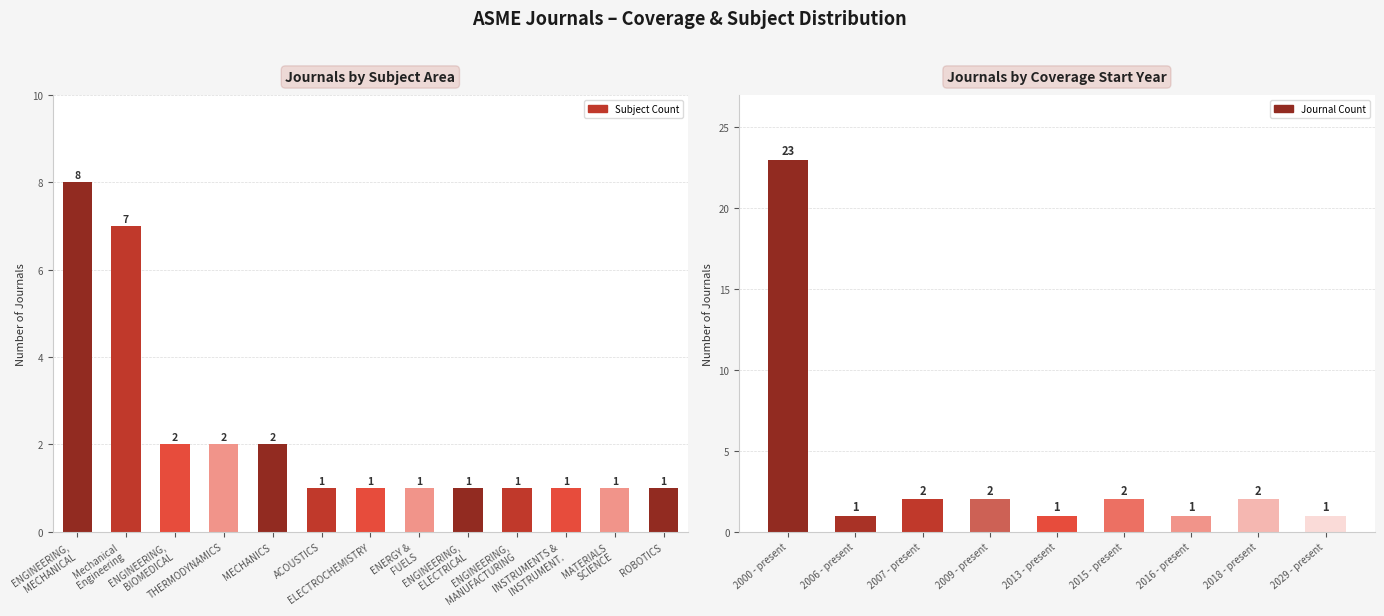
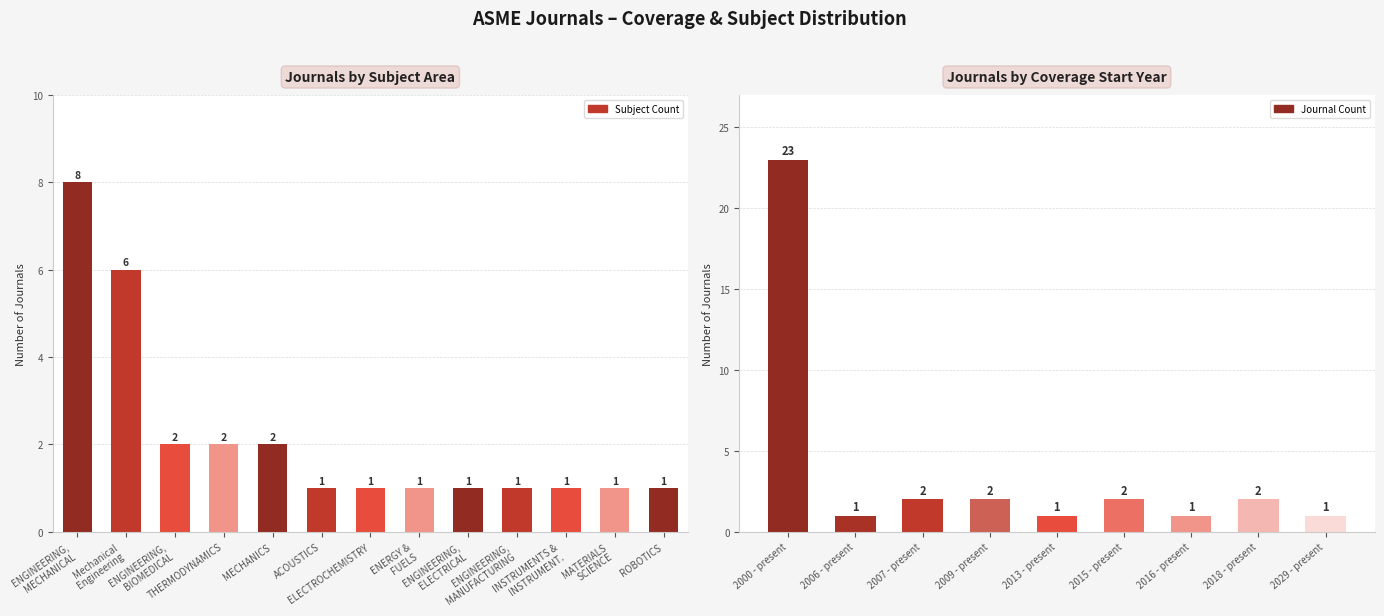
Journals by Subject Area, Mechanical Engineering: 7 -> 6
